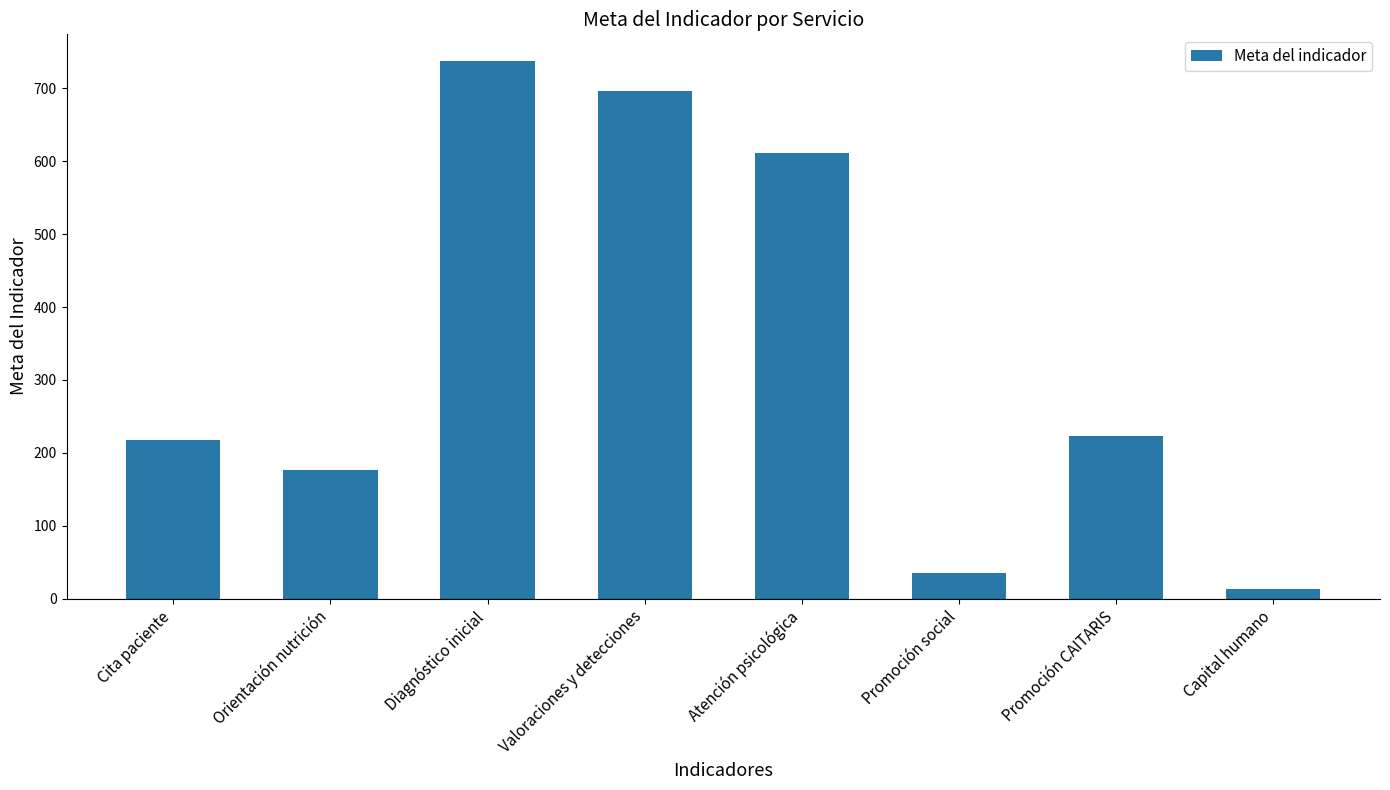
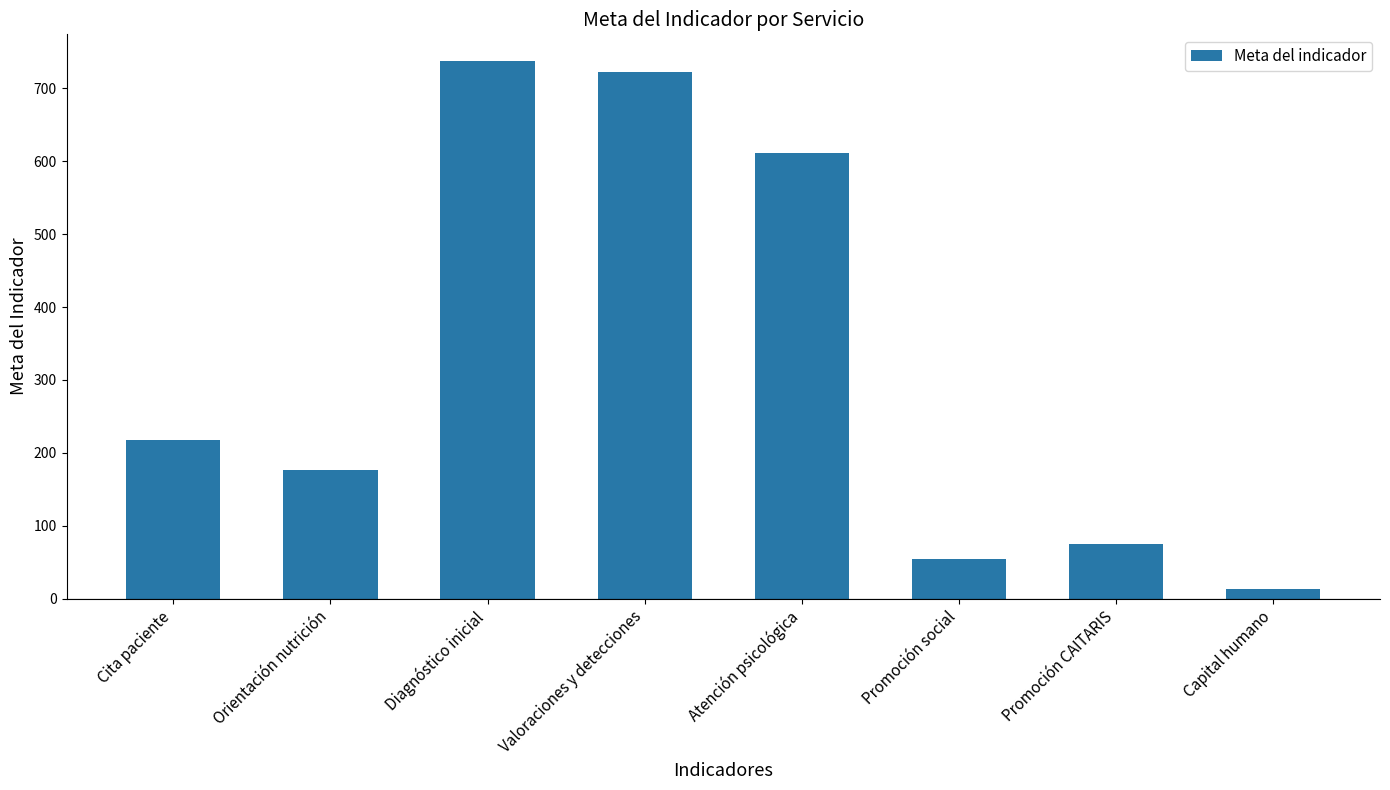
Valoraciones y detecciones: 700 -> 720
Promoción social: 40 -> 60
Promoción CAITARIS: 220 -> 80
